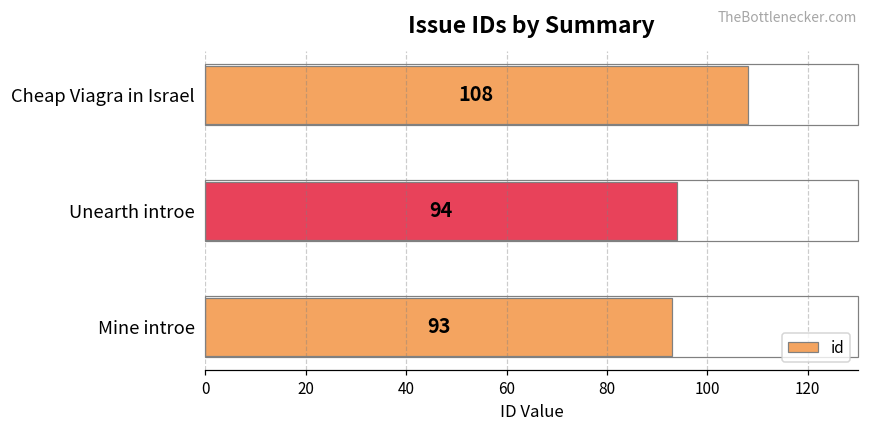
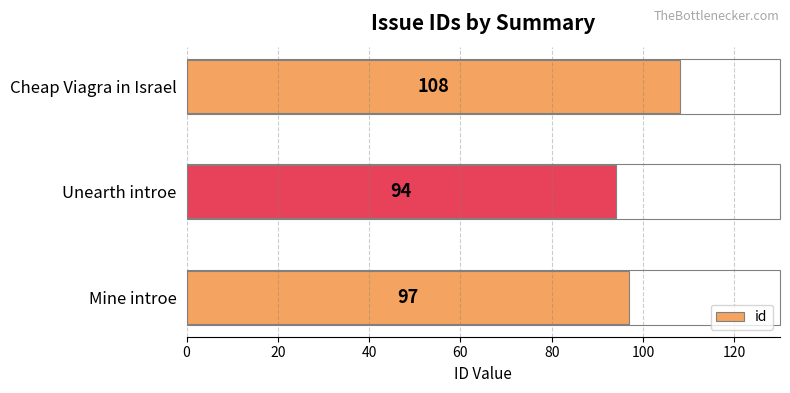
Mine introe: 93 -> 97
